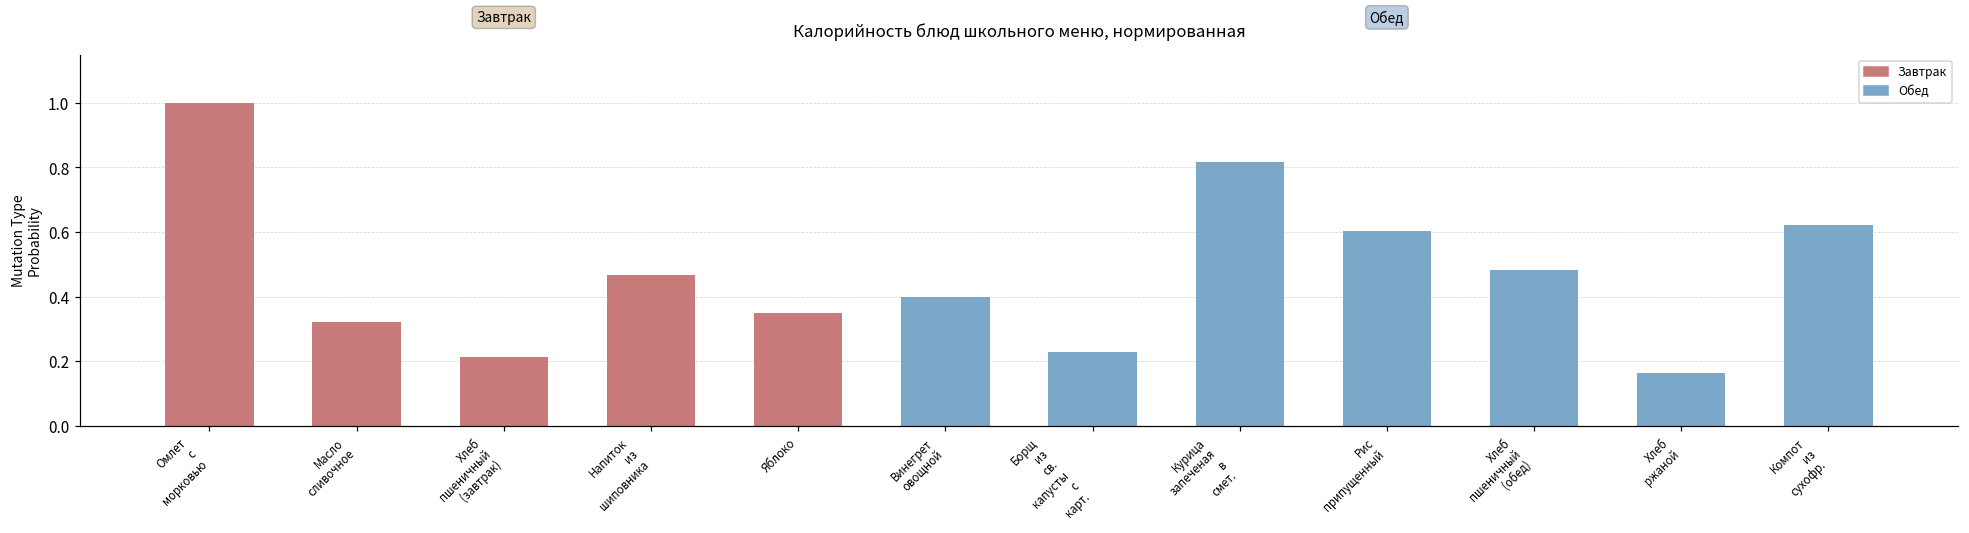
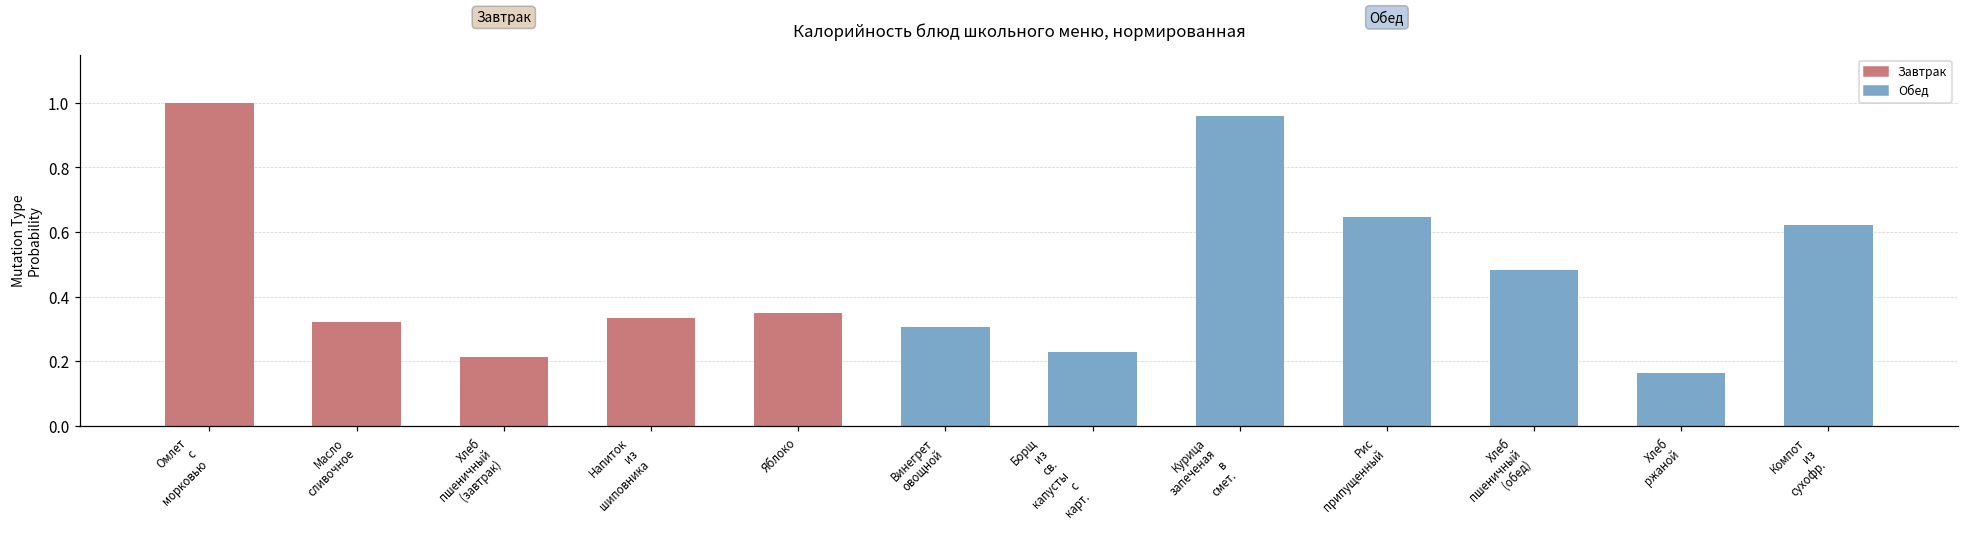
Напиток из шиповника: 0.47 -> 0.33
Винегрет овощной: 0.40 -> 0.30
Курица запеченая в смет.: 0.82 -> 0.96
Рис припущенный: 0.60 -> 0.65
